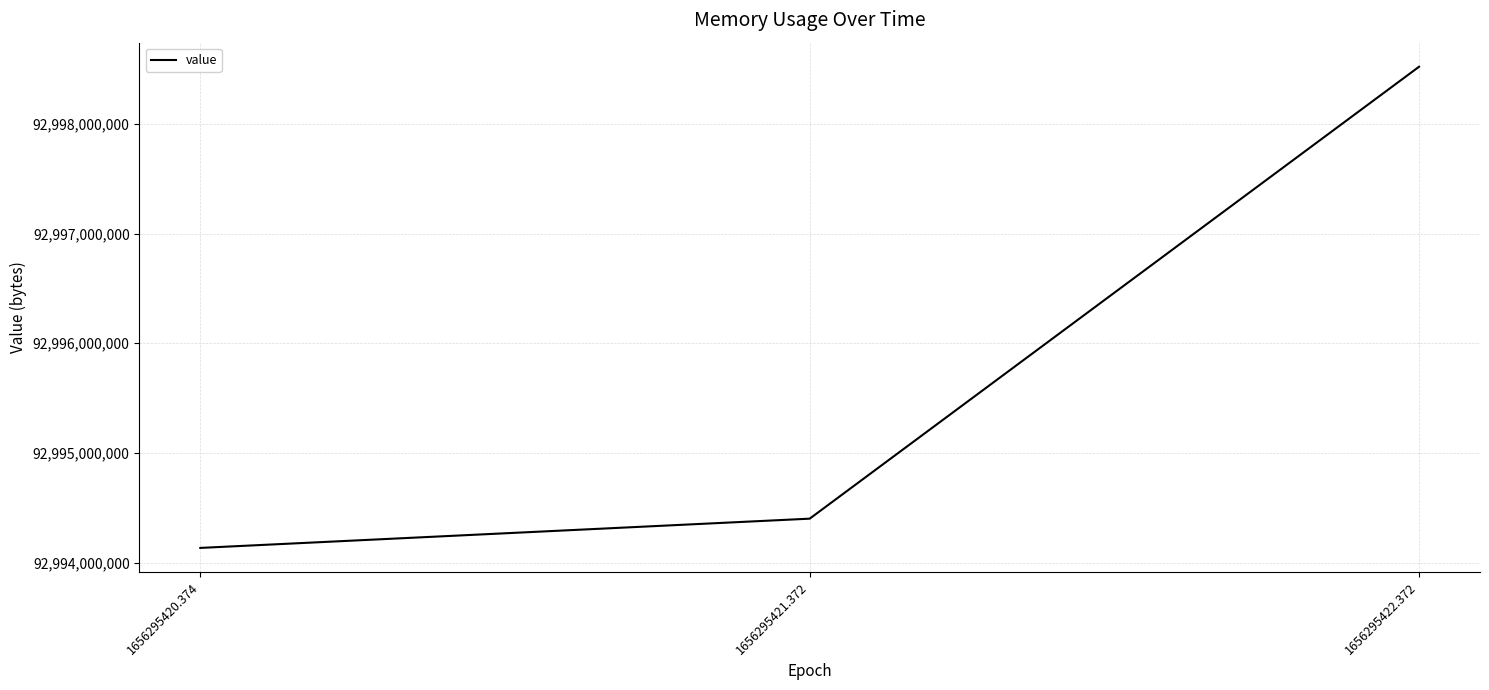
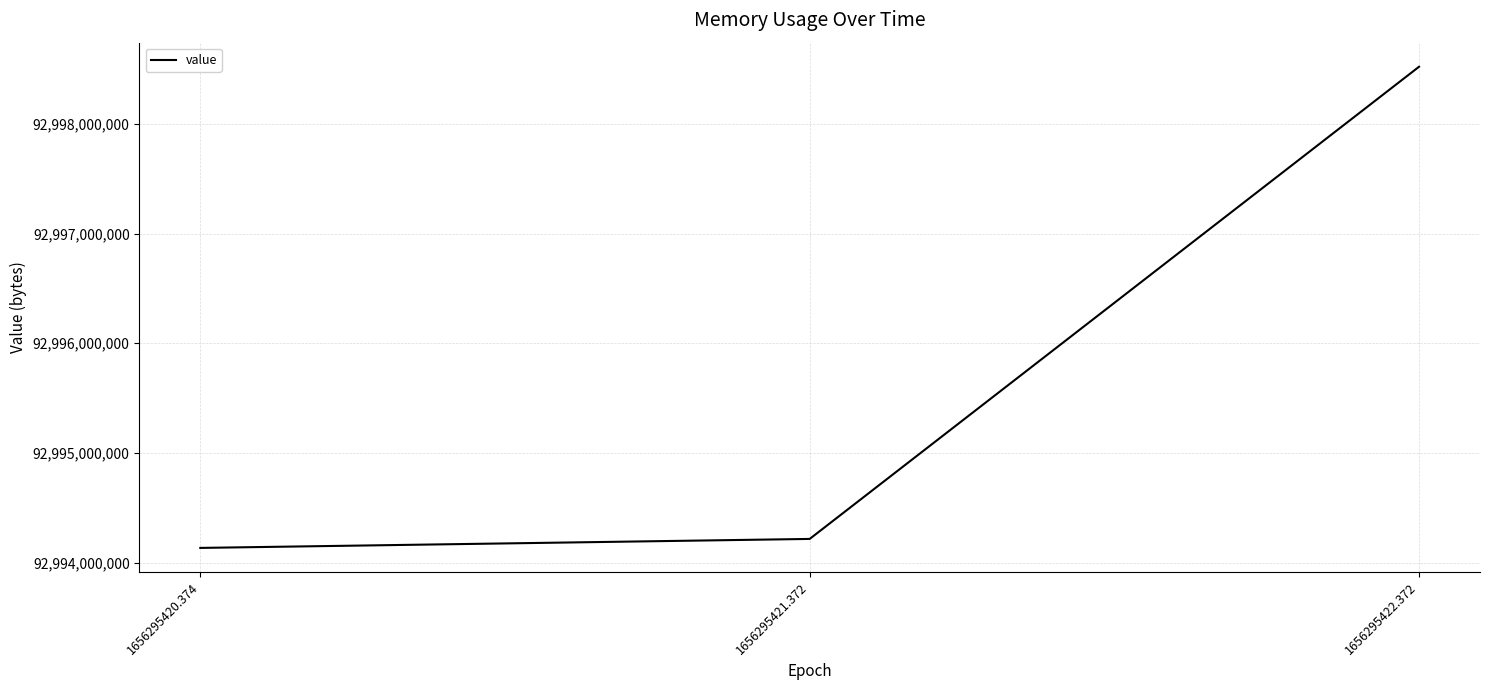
1656295421.372: 92,994,400,000 -> 92,994,220,000
